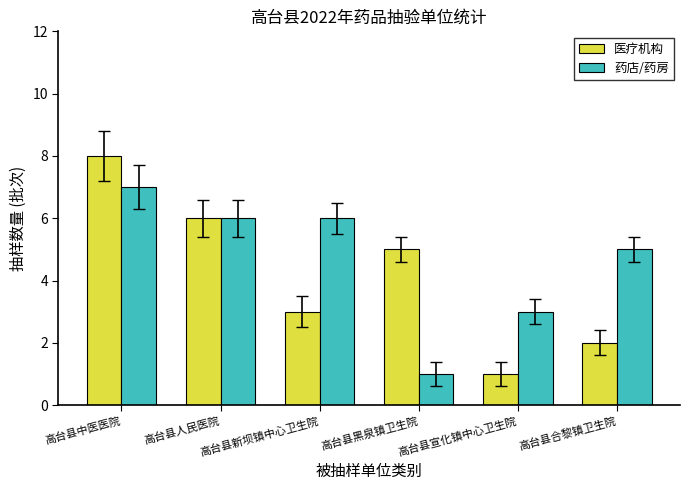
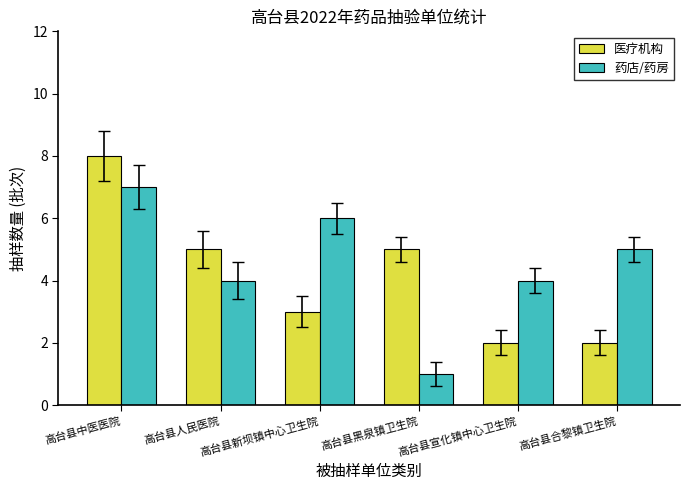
医疗机构, 高台县人民医院: 6 -> 5
药店/药房, 高台县人民医院: 6 -> 4
医疗机构, 高台县宣化镇中心卫生院: 1 -> 2
药店/药房, 高台县宣化镇中心卫生院: 3 -> 4
